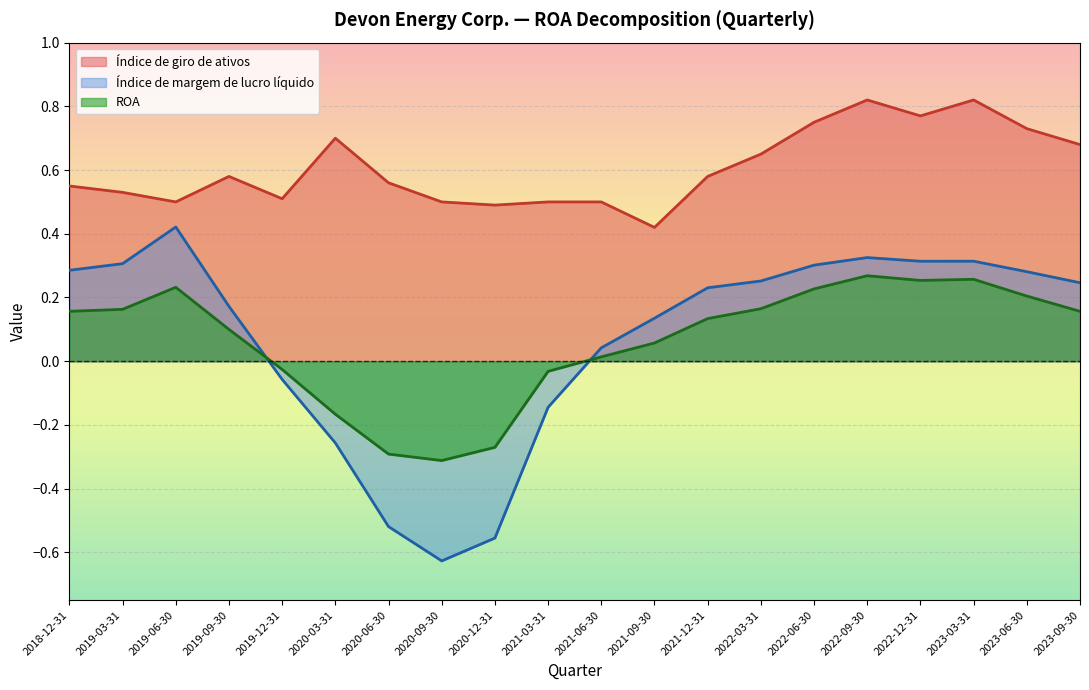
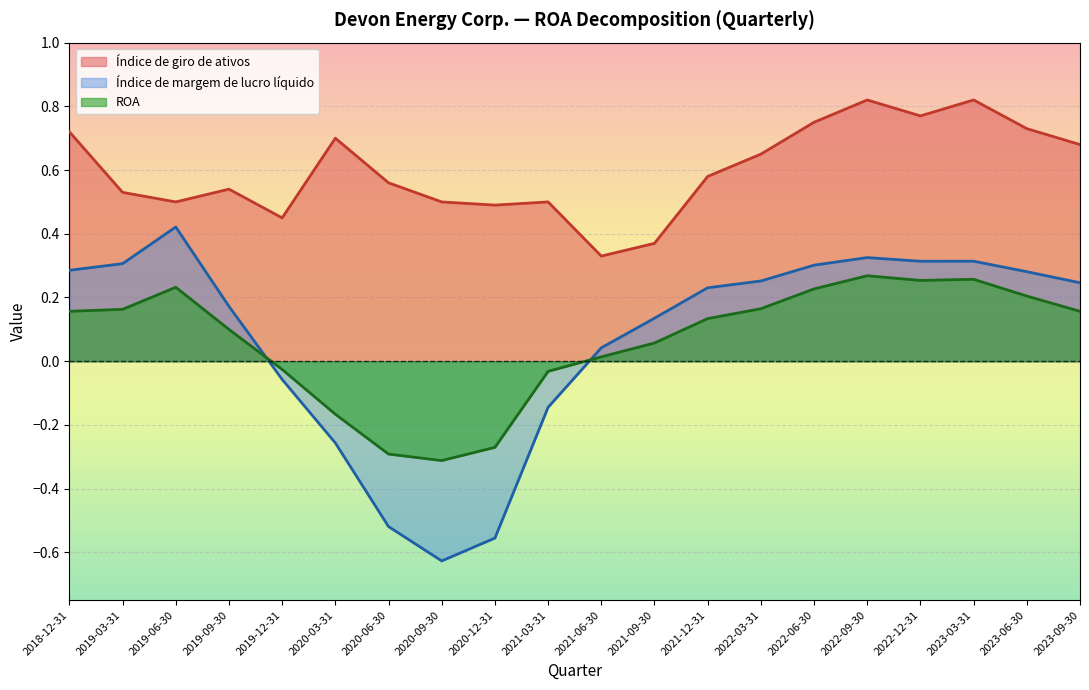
Índice de giro de ativos, 2018-12-31: 0.55 -> 0.72
Índice de giro de ativos, 2019-09-30: 0.58 -> 0.54
Índice de giro de ativos, 2019-12-31: 0.51 -> 0.45
Índice de giro de ativos, 2021-06-30: 0.50 -> 0.33
Índice de giro de ativos, 2021-09-30: 0.42 -> 0.37
